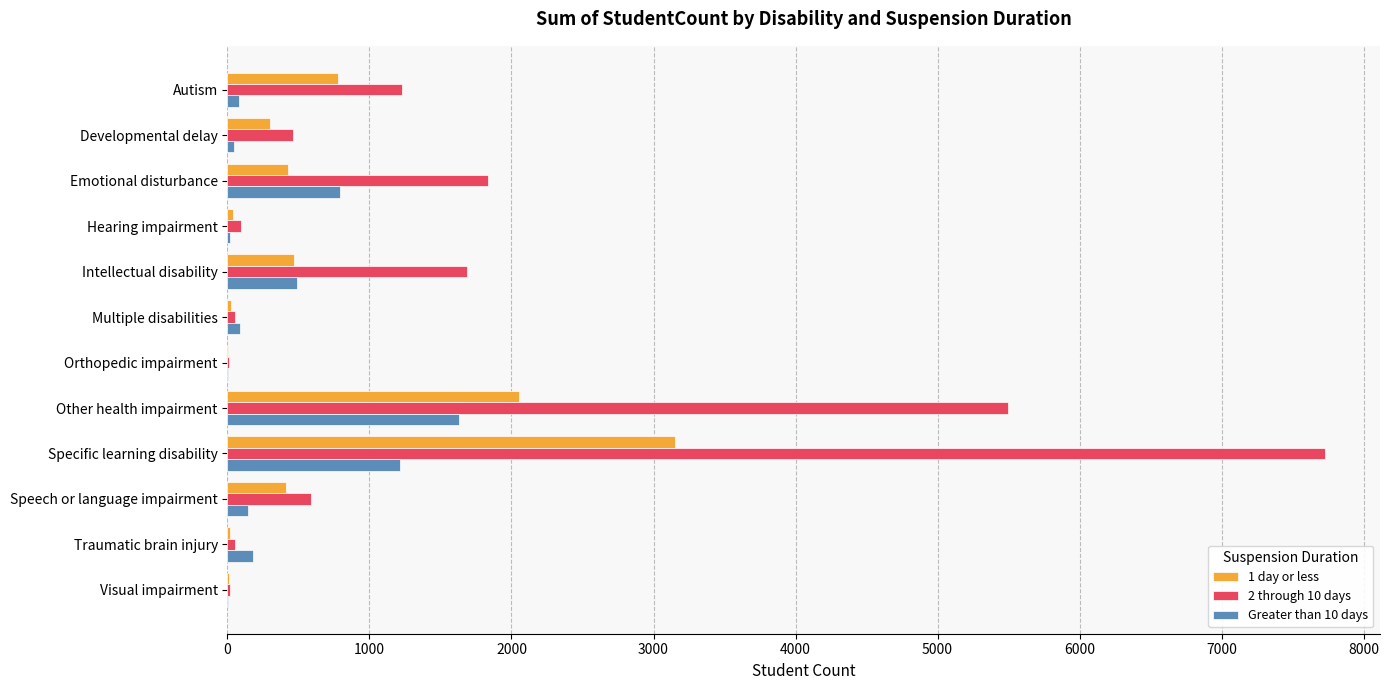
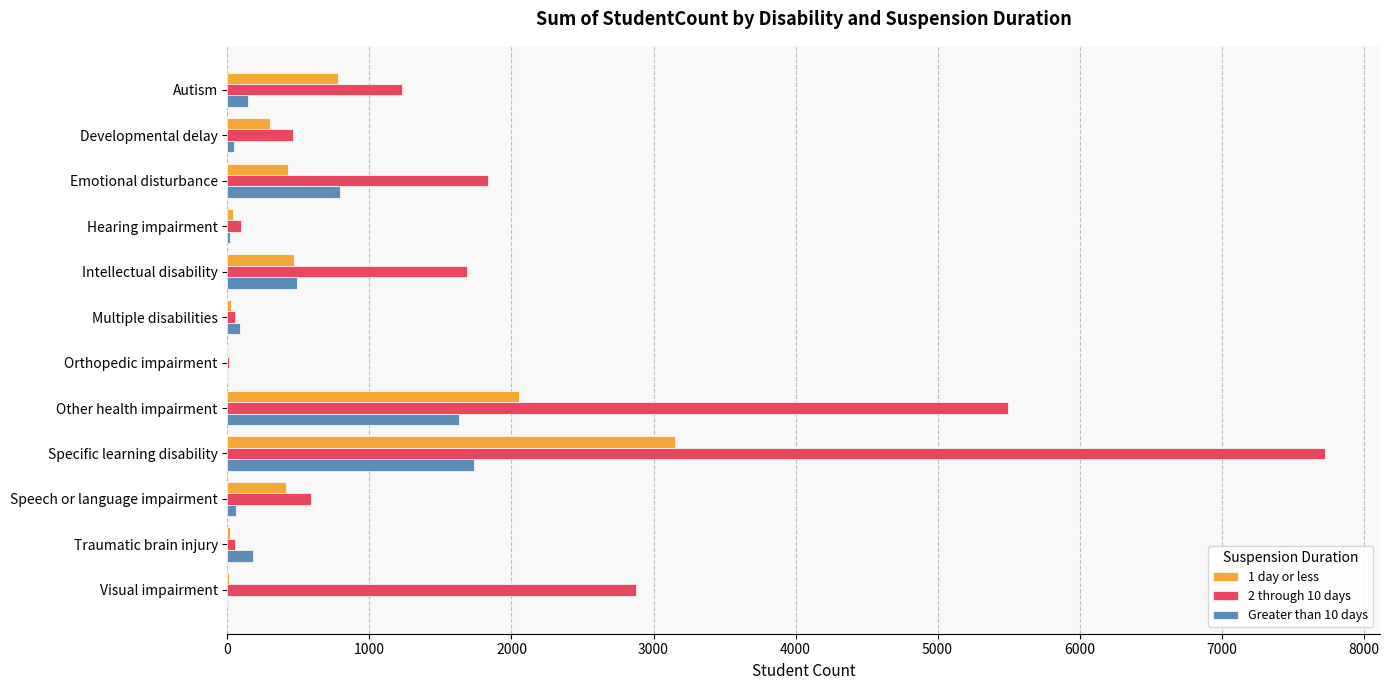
Greater than 10 days, Autism: 80 -> 140
Greater than 10 days, Specific learning disability: 1220 -> 1740
Greater than 10 days, Speech or language impairment: 140 -> 60
2 through 10 days, Visual impairment: 20 -> 2870
